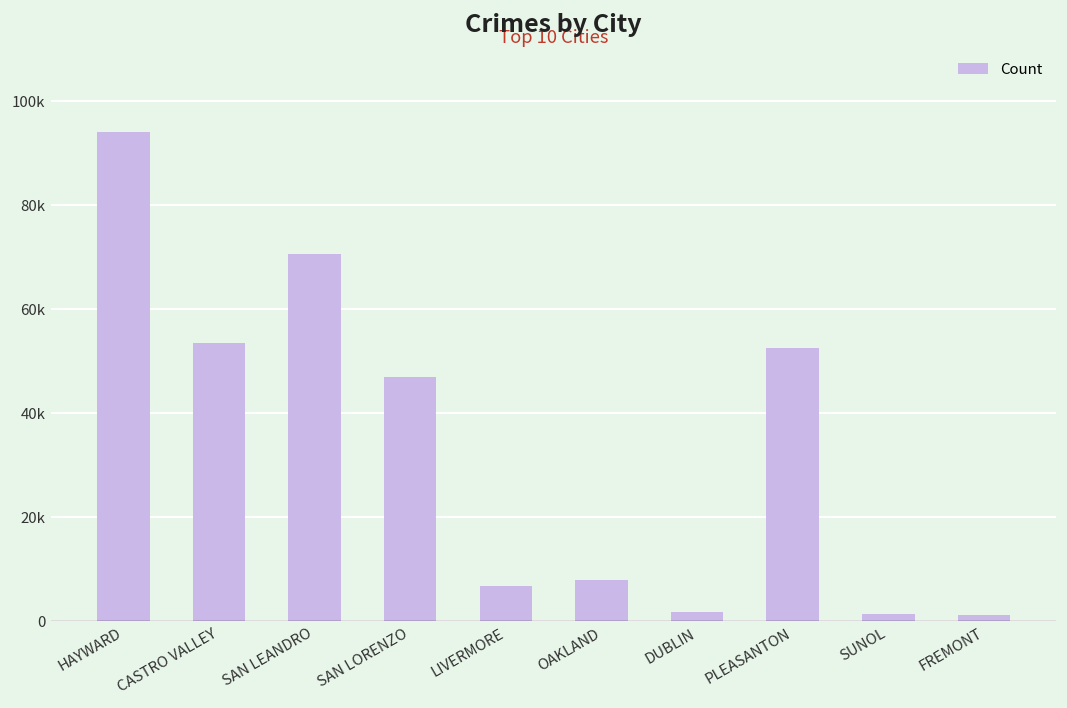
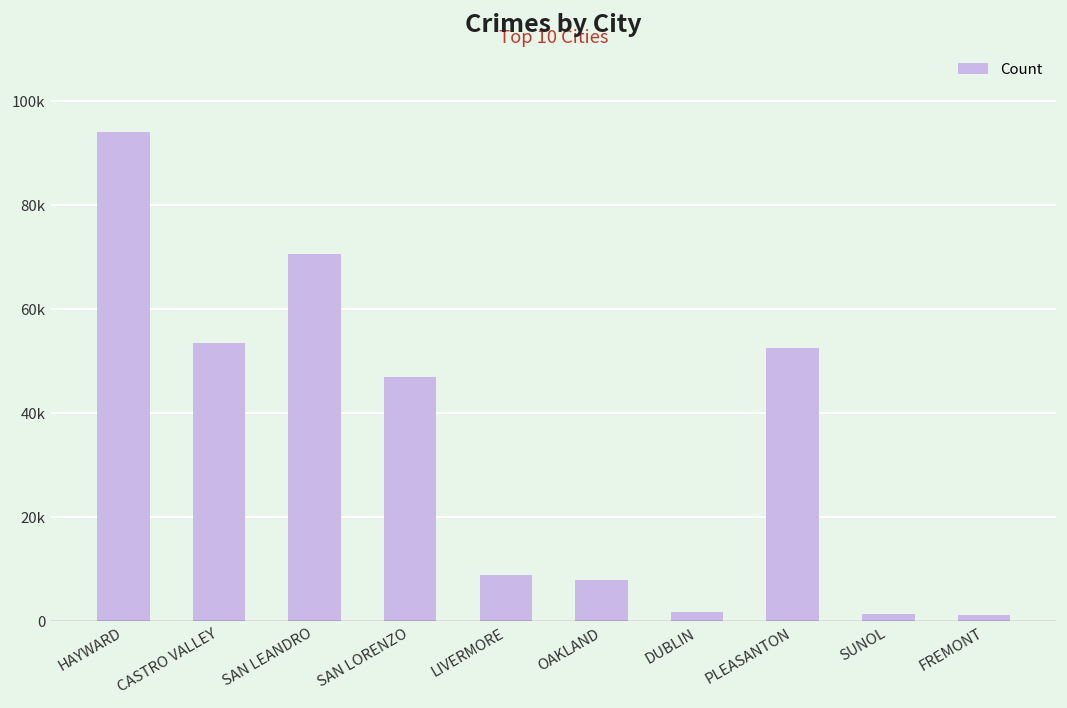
LIVERMORE: 7000 -> 9000
